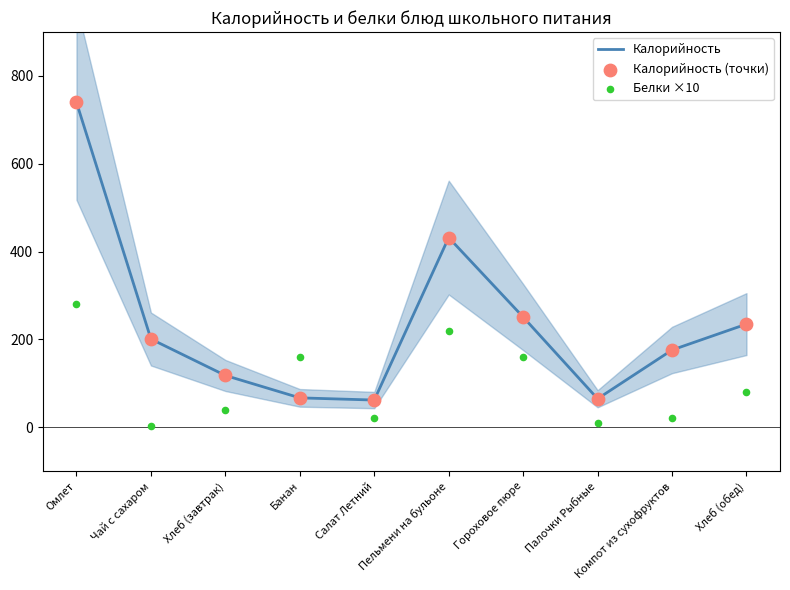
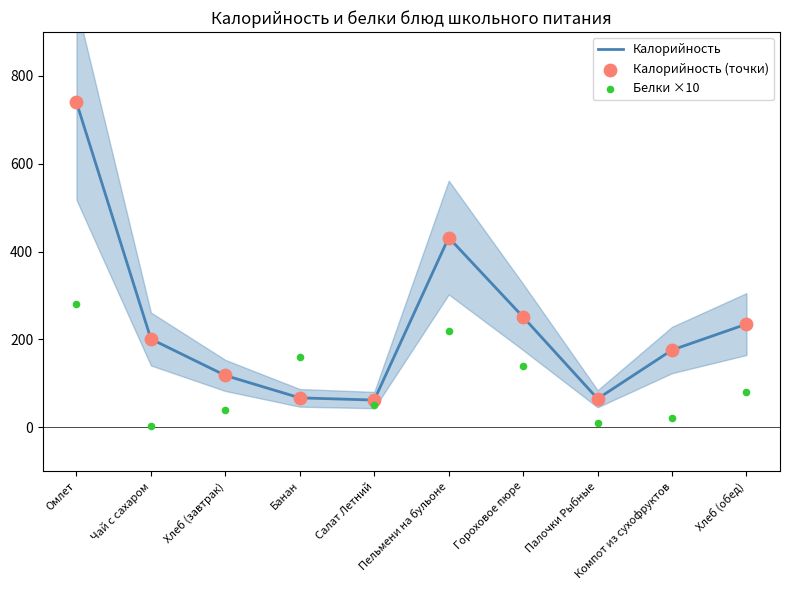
Белки ×10, Салат Летний: 20 -> 50
Белки ×10, Гороховое пюре: 160 -> 140
